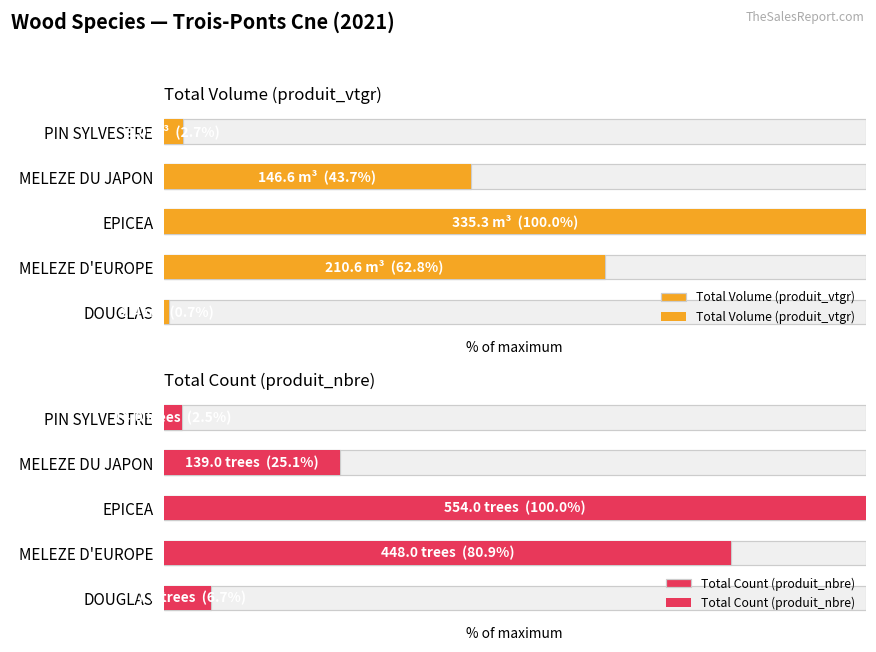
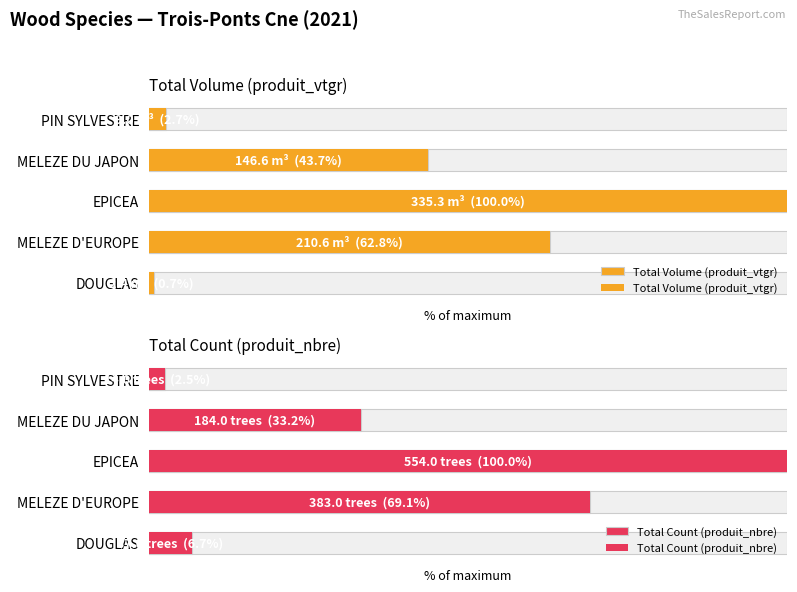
Total Count (produit_nbre), Total Count (produit_nbre), MELEZE DU JAPON: 139.0 trees (25.1%) -> 184.0 trees (33.2%)
Total Count (produit_nbre), Total Count (produit_nbre), MELEZE D'EUROPE: 448.0 trees (80.9%) -> 383.0 trees (69.1%)
